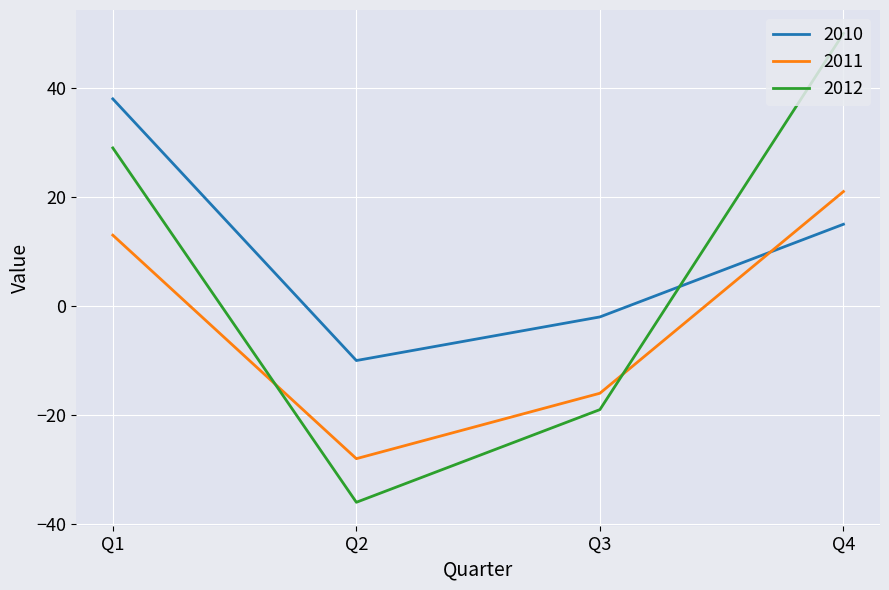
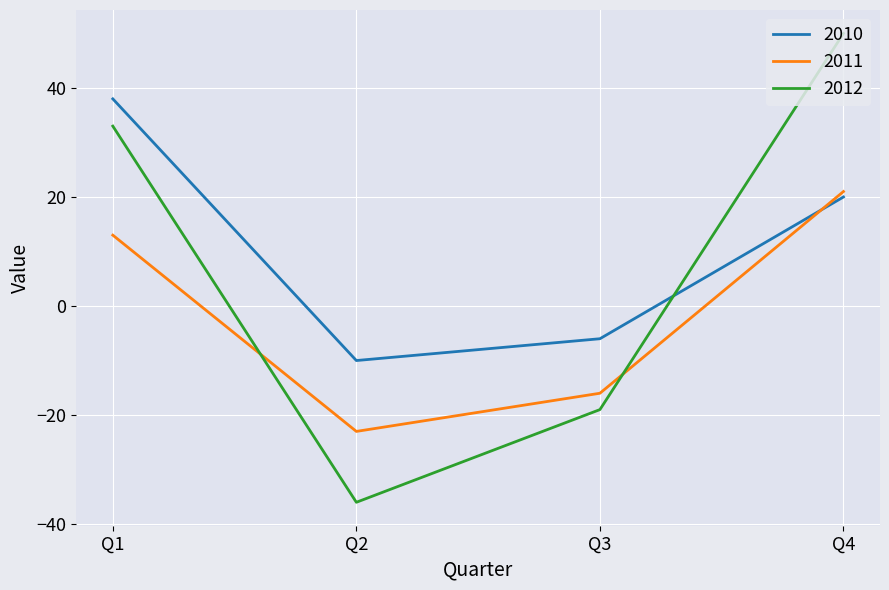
2012, Q1: 29 -> 33
2011, Q2: -28 -> -23
2010, Q3: -2 -> -6
2010, Q4: 15 -> 20
